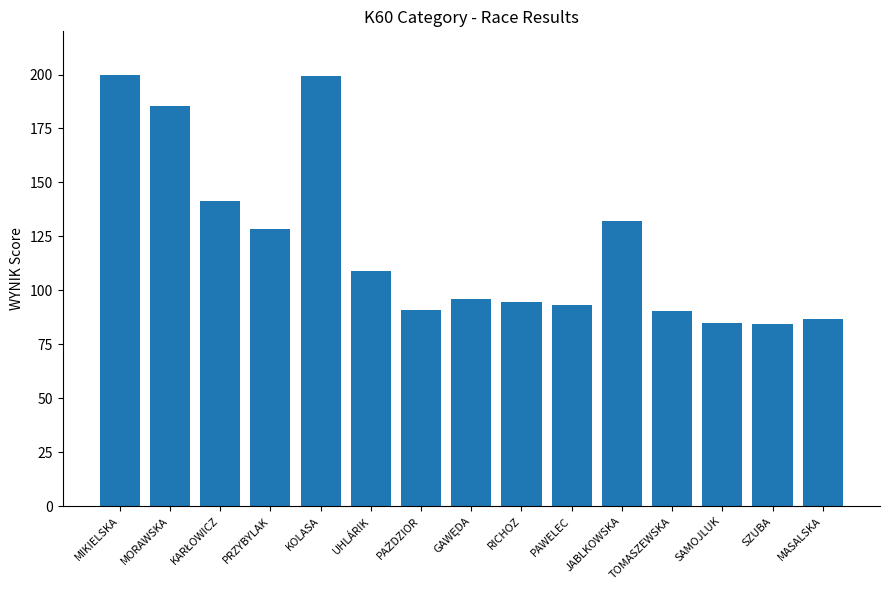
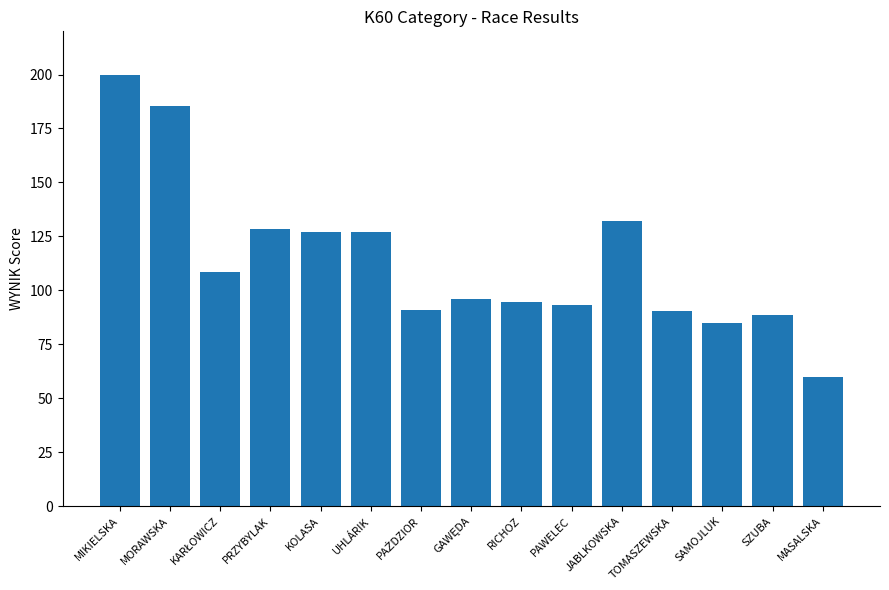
KARŁOWICZ: 141 -> 109
KOLASA: 199 -> 127
UHLÁRIK: 109 -> 127
SZUBA: 84 -> 89
MASALSKA: 87 -> 60
